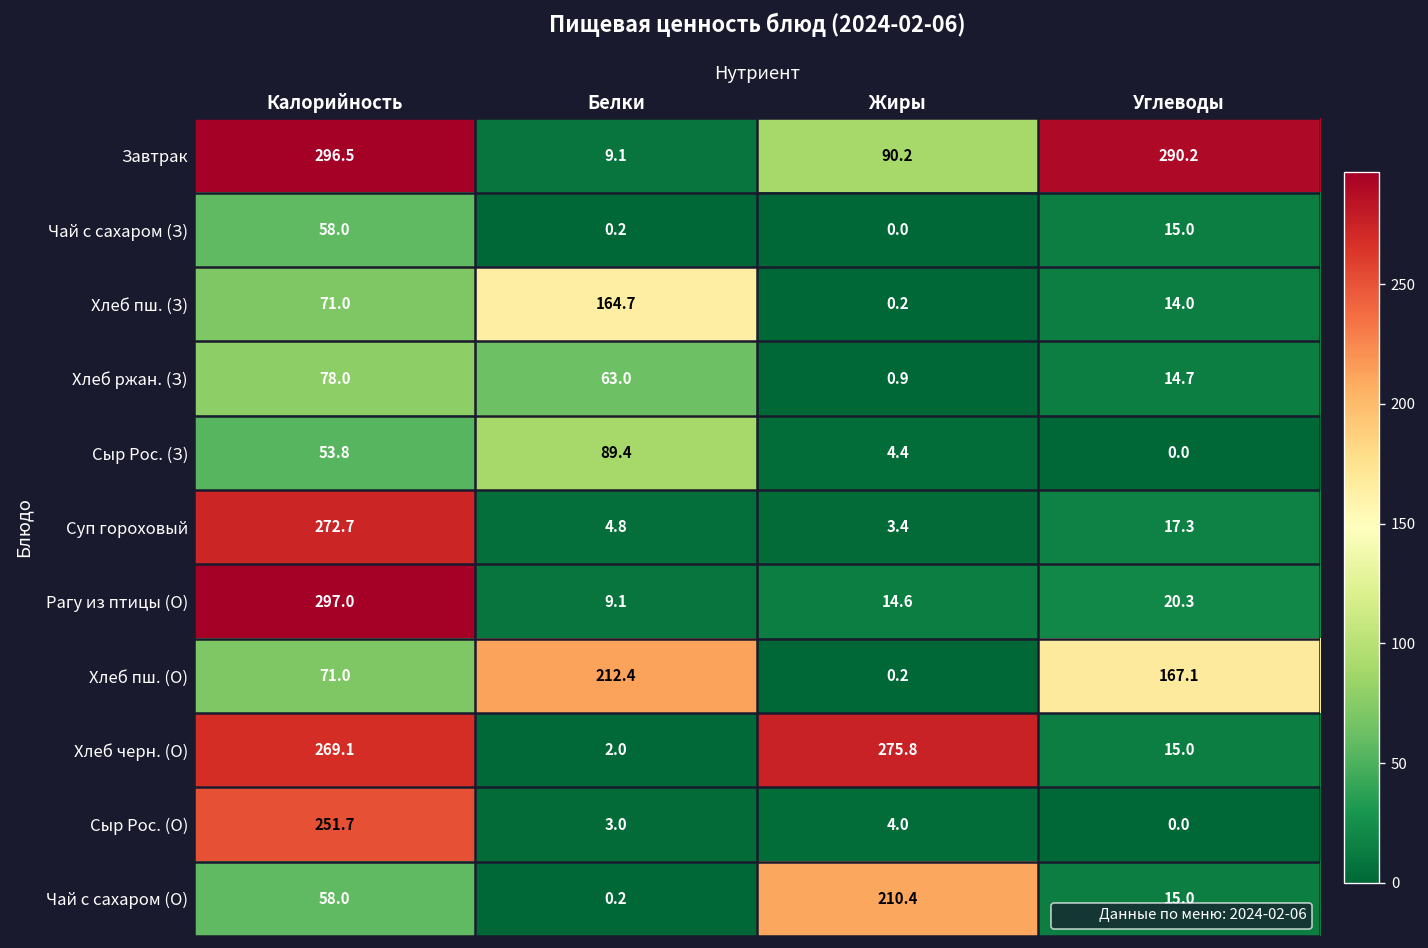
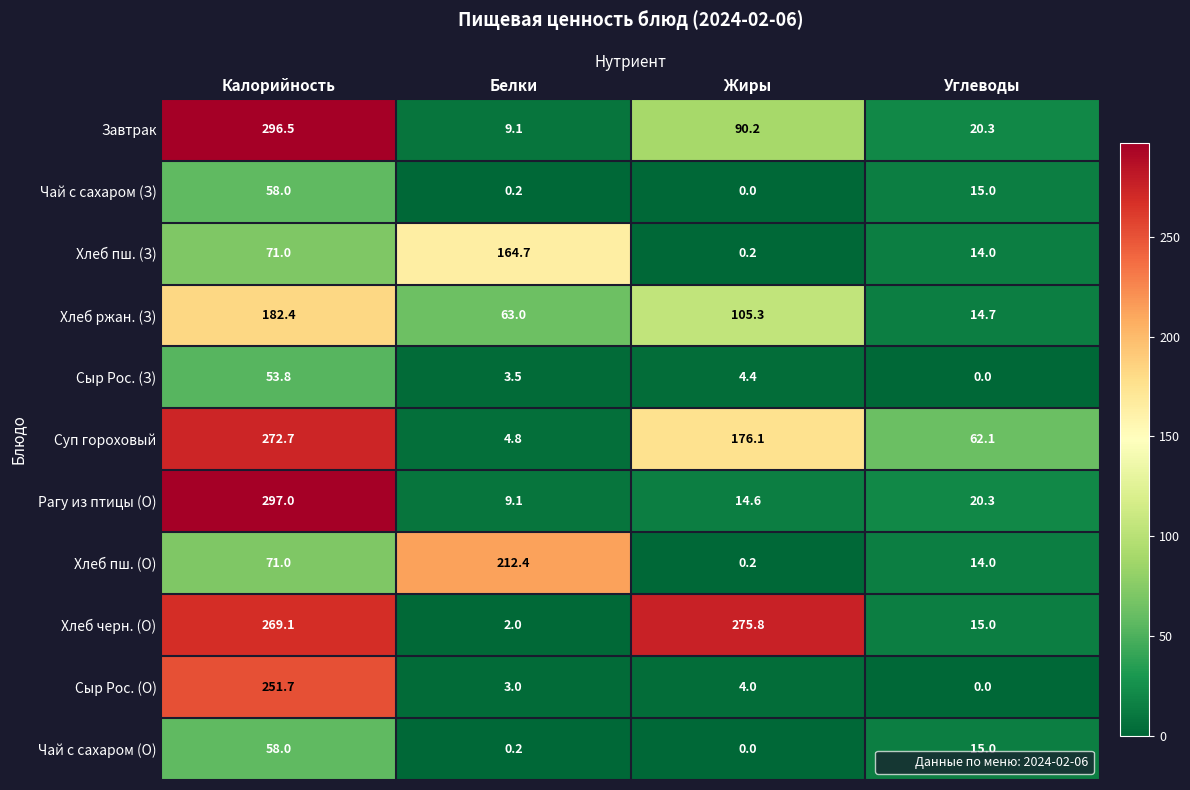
Завтрак, Углеводы: 290.2 -> 20.3
Хлеб ржан. (З), Калорийность: 78.0 -> 182.4
Хлеб ржан. (З), Жиры: 0.9 -> 105.3
Сыр Рос. (З), Белки: 89.4 -> 3.5
Суп гороховый, Жиры: 3.4 -> 176.1
Суп гороховый, Углеводы: 17.3 -> 62.1
Хлеб пш. (О), Углеводы: 167.1 -> 14.0
Чай с сахаром (О), Жиры: 210.4 -> 0.0
